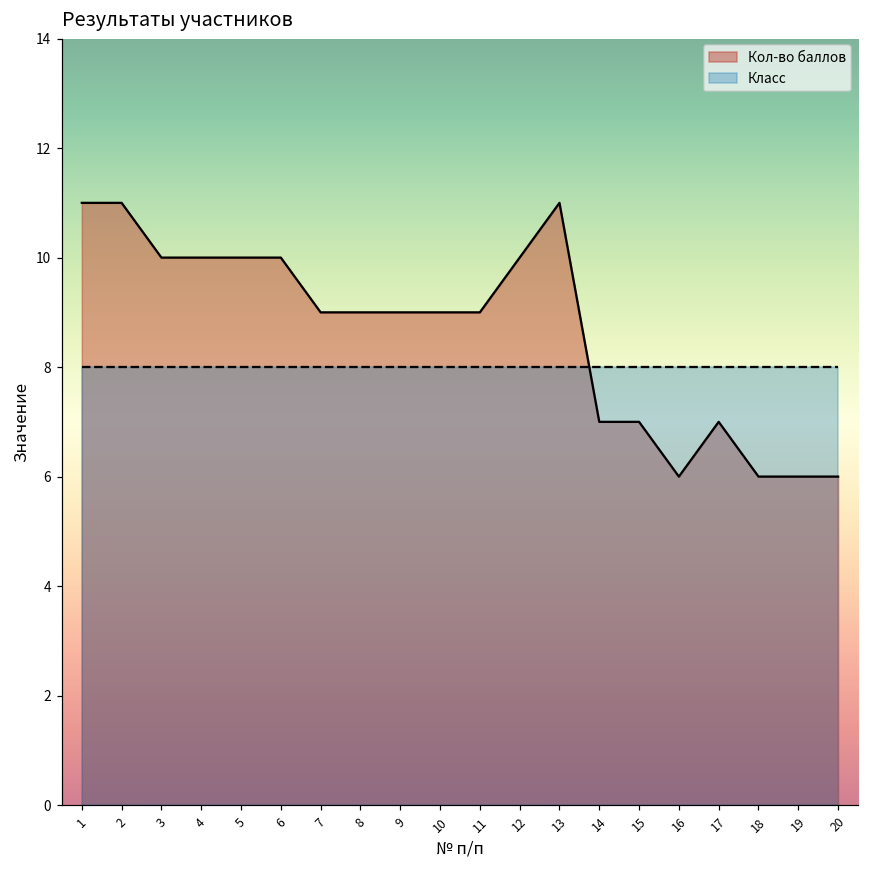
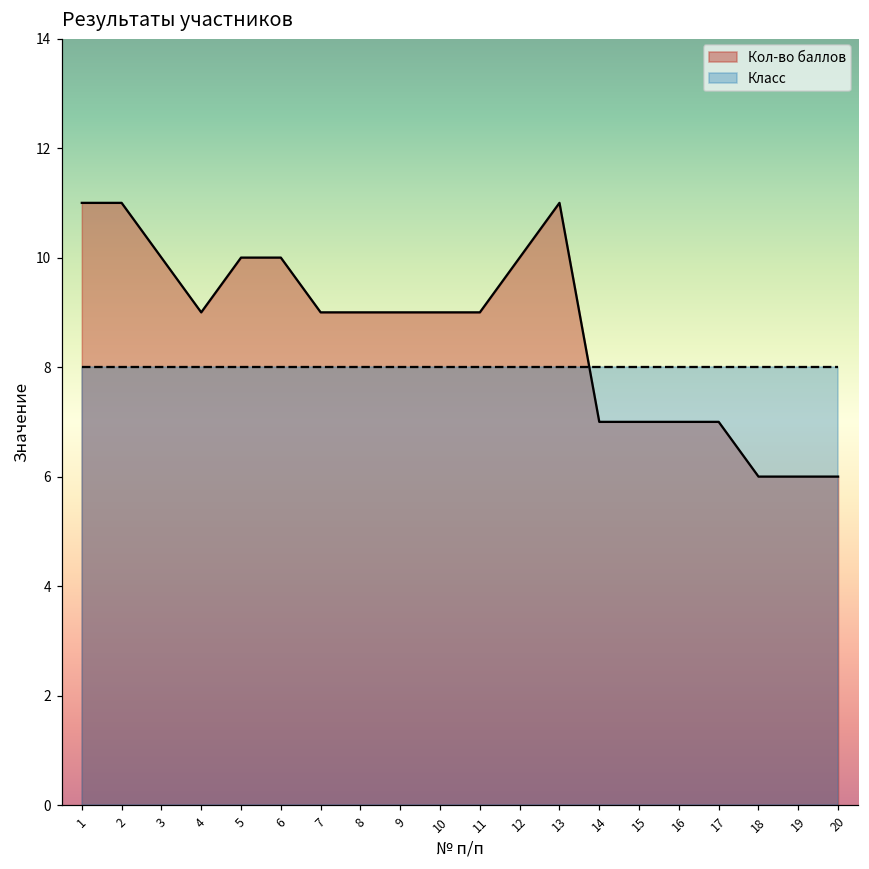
Кол-во баллов, 4: 10 -> 9
Кол-во баллов, 16: 6 -> 7
